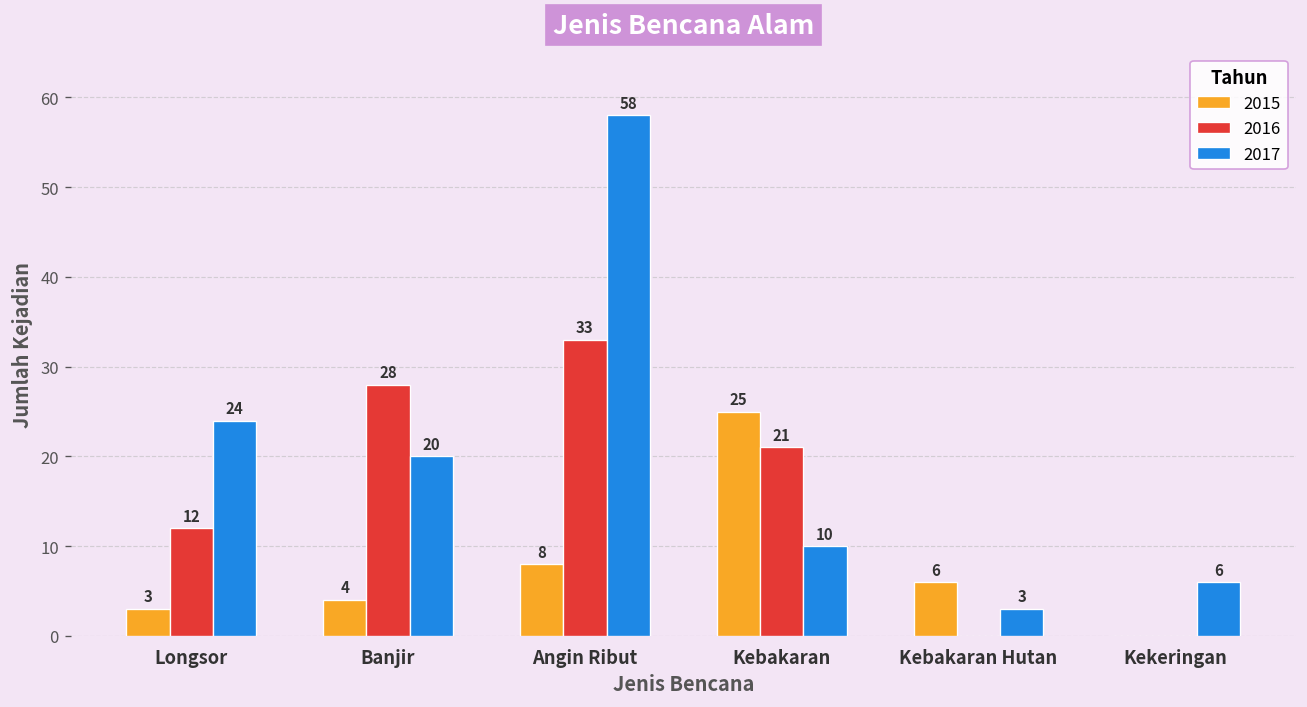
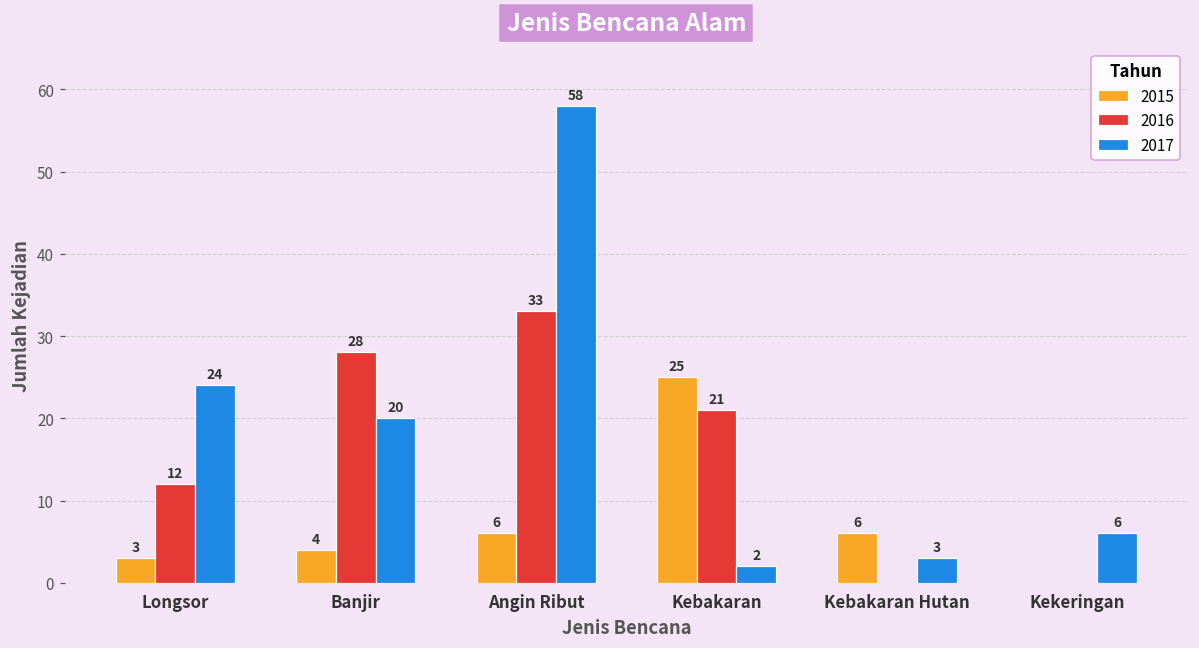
2015, Angin Ribut: 8 -> 6
2017, Kebakaran: 10 -> 2
